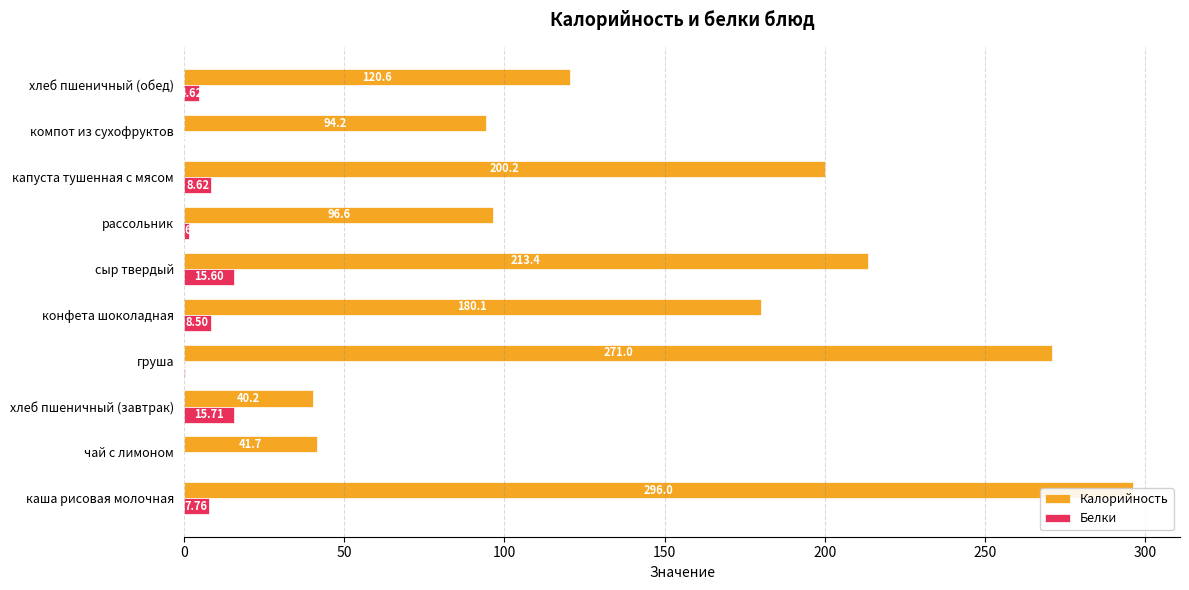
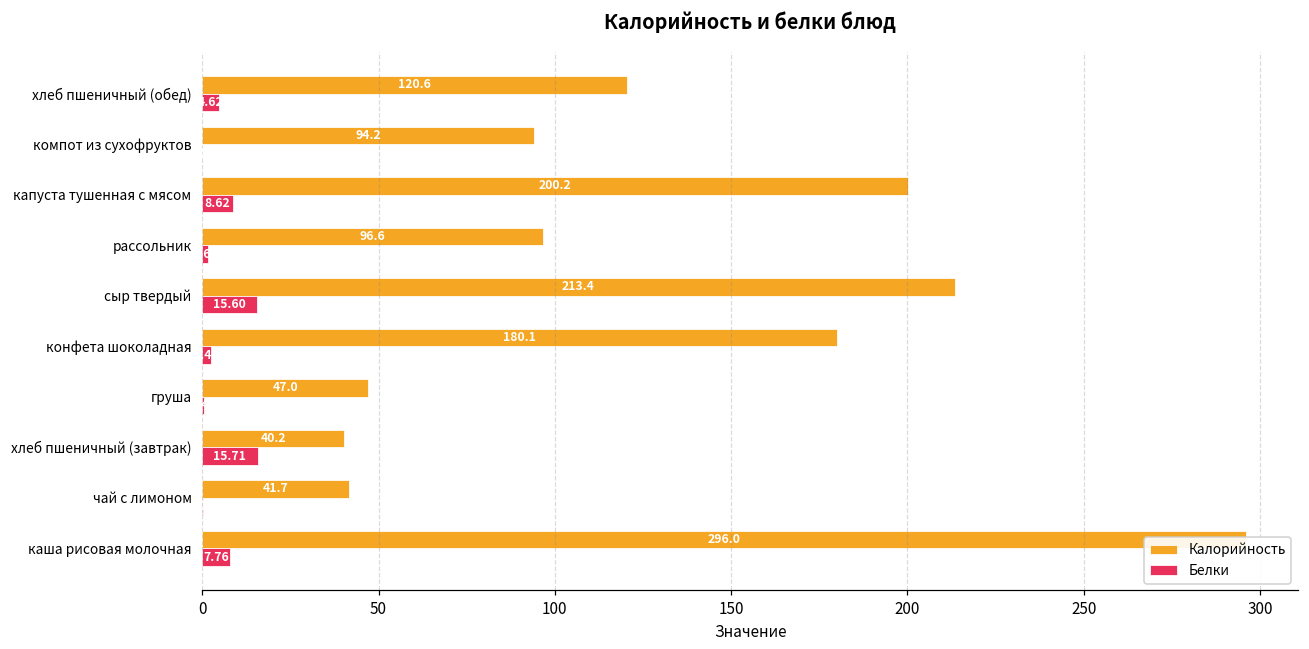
Белки, конфета шоколадная: 9 -> 2
Калорийность, груша: 271.0 -> 47.0
